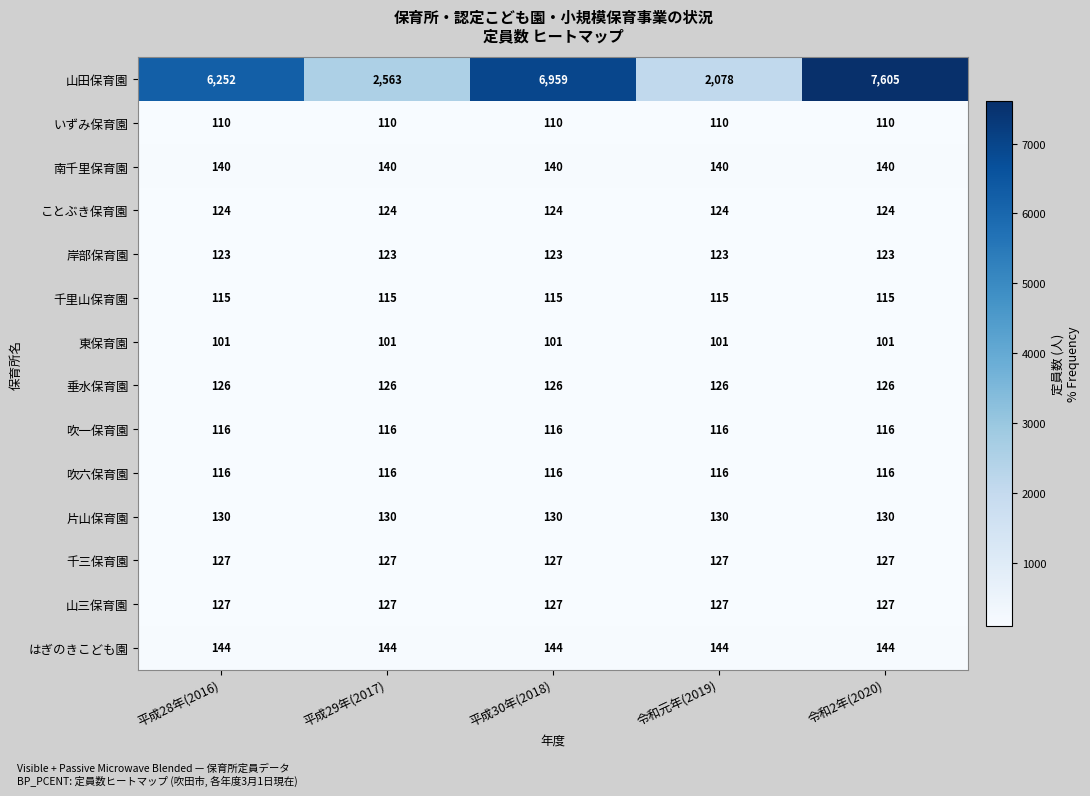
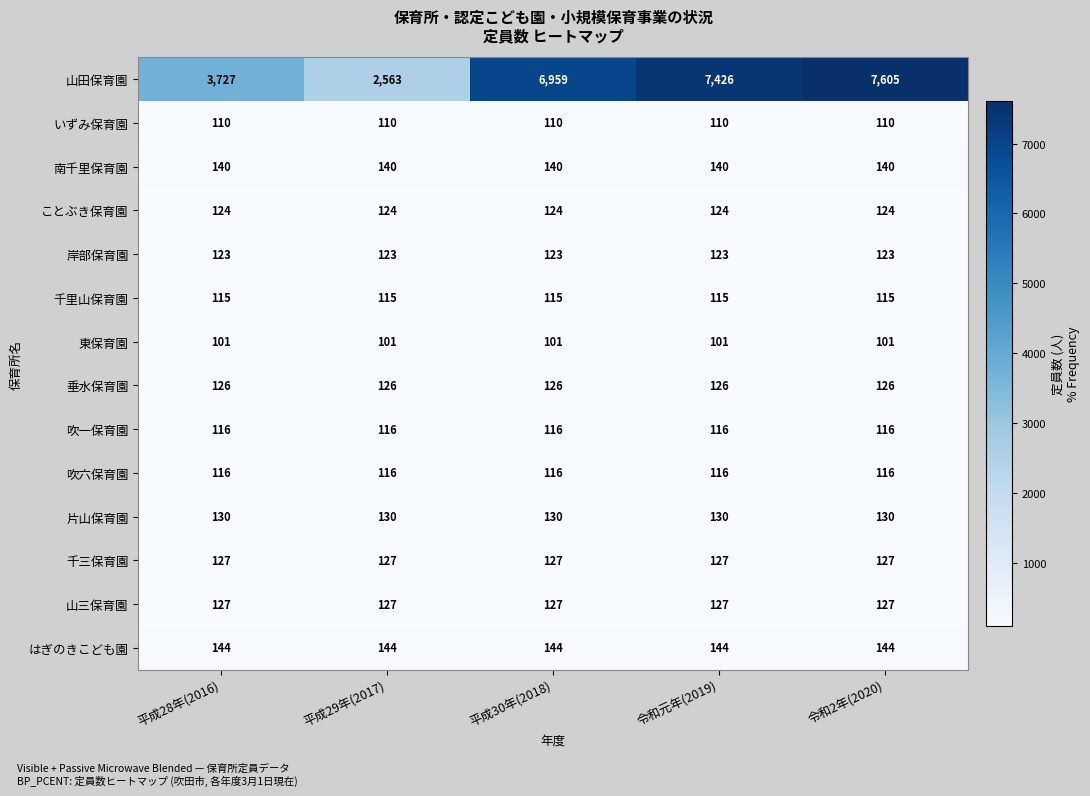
山田保育園, 平成28年(2016): 6,252 -> 3,727
山田保育園, 令和元年(2019): 2,078 -> 7,426
